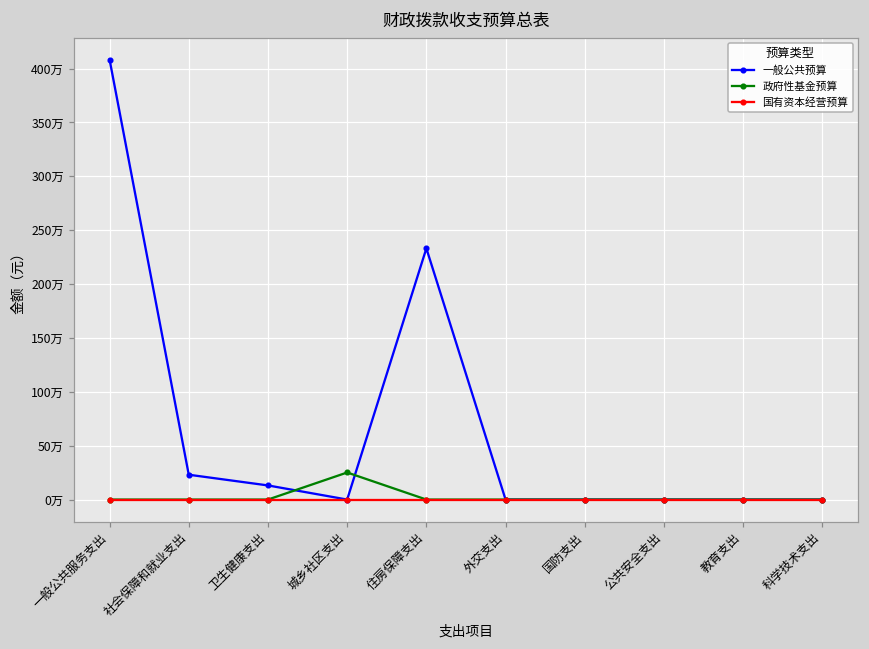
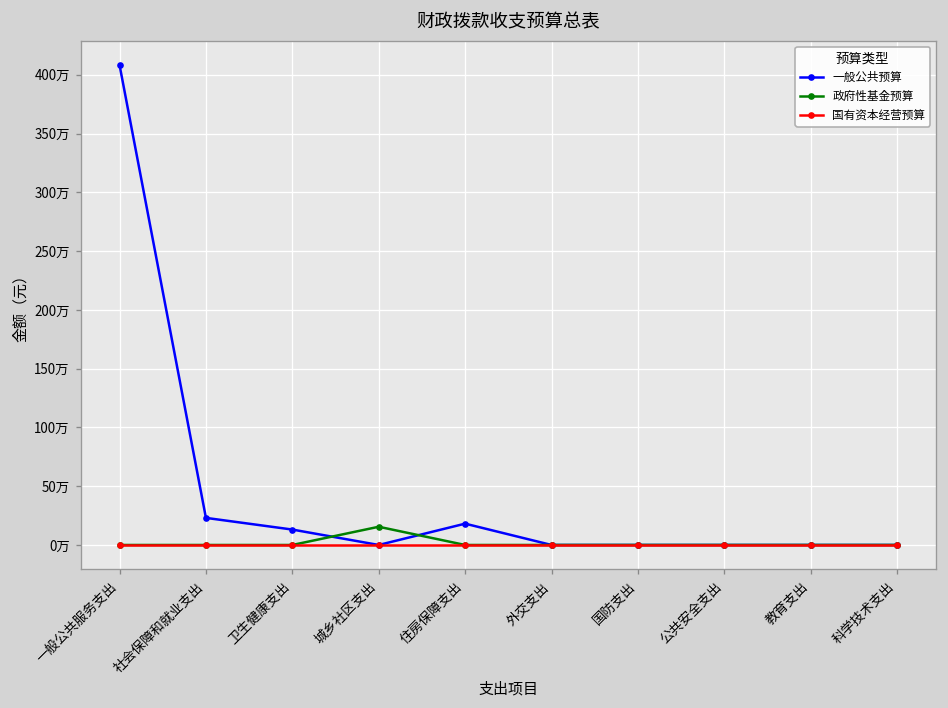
政府性基金预算, 城乡社区支出: 30万 -> 20万
一般公共预算, 住房保障支出: 230万 -> 20万
